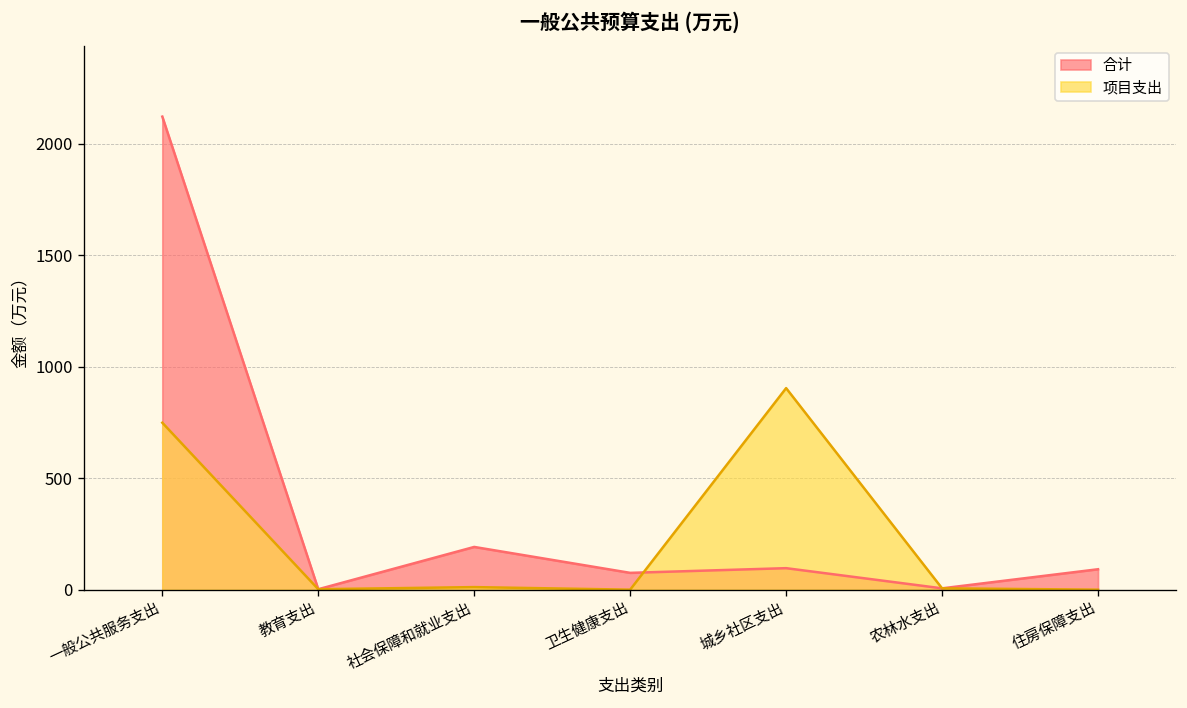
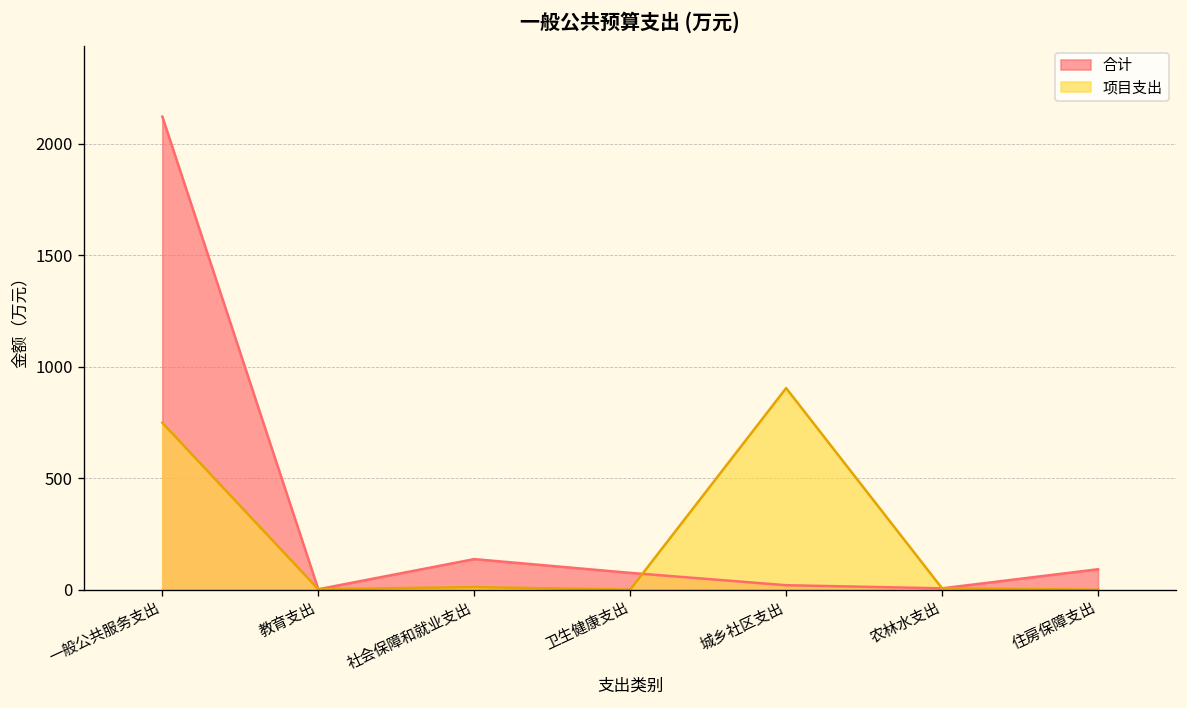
合计, 社会保障和就业支出: 190 -> 140
合计, 城乡社区支出: 100 -> 20
